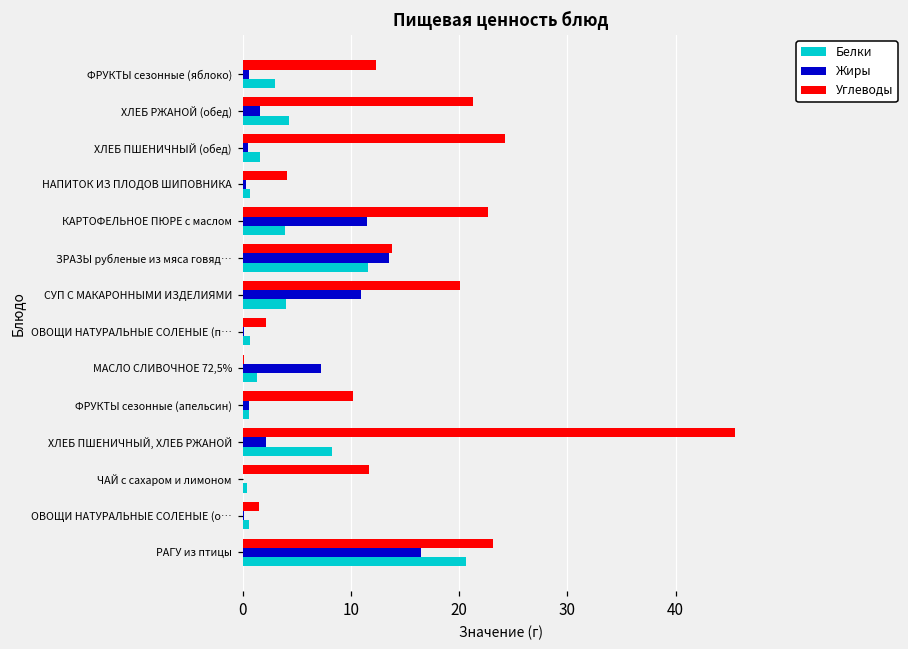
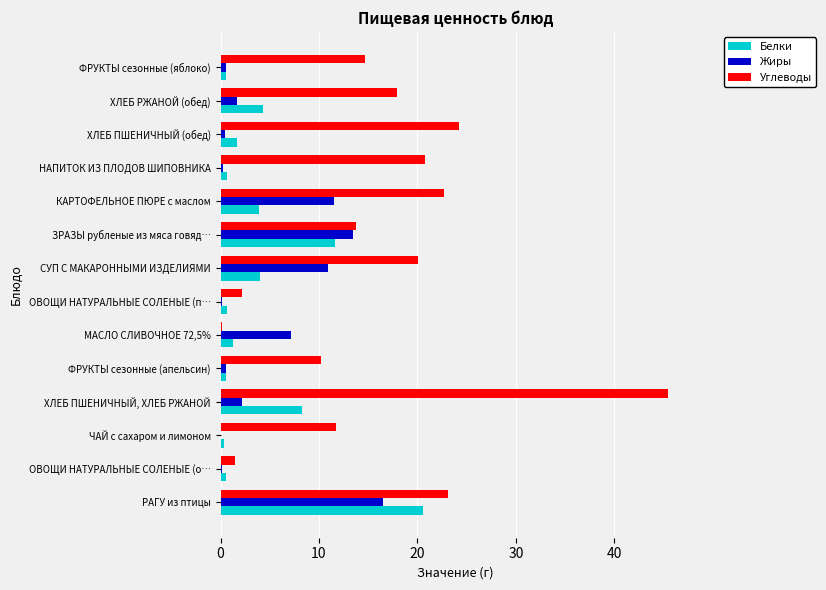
Углеводы, ФРУКТЫ сезонные (яблоко): 12 -> 15
Белки, ФРУКТЫ сезонные (яблоко): 3 -> 1
Углеводы, ХЛЕБ РЖАНОЙ (обед): 21 -> 18
Углеводы, НАПИТОК ИЗ ПЛОДОВ ШИПОВНИКА: 4 -> 21
